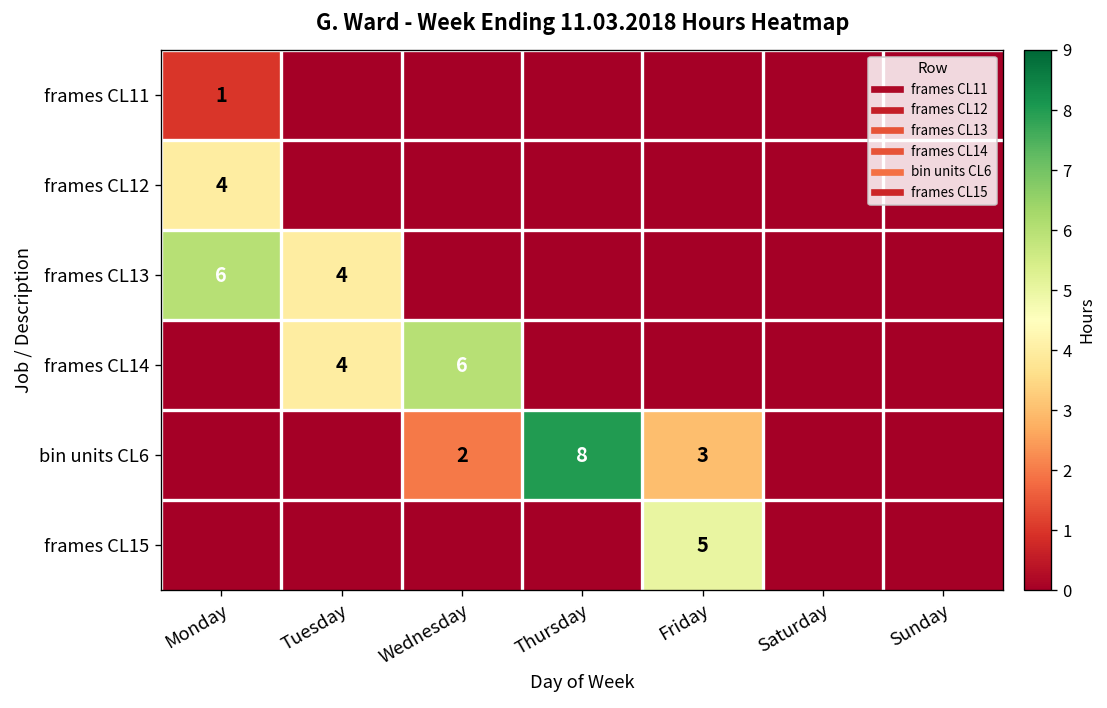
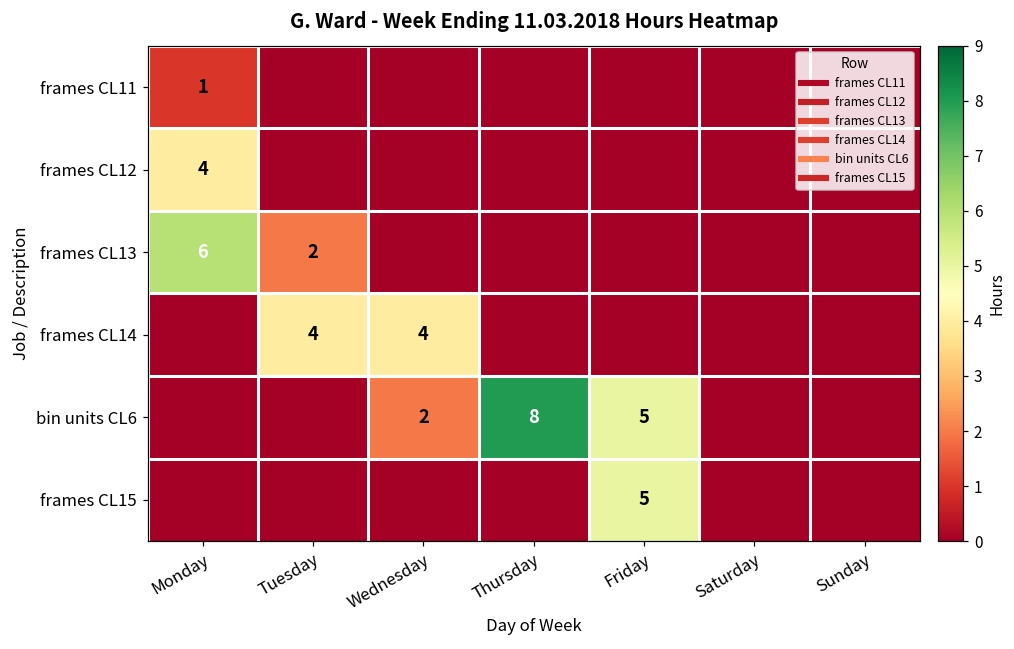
frames CL13, Tuesday: 4 -> 2
frames CL14, Wednesday: 6 -> 4
bin units CL6, Friday: 3 -> 5
